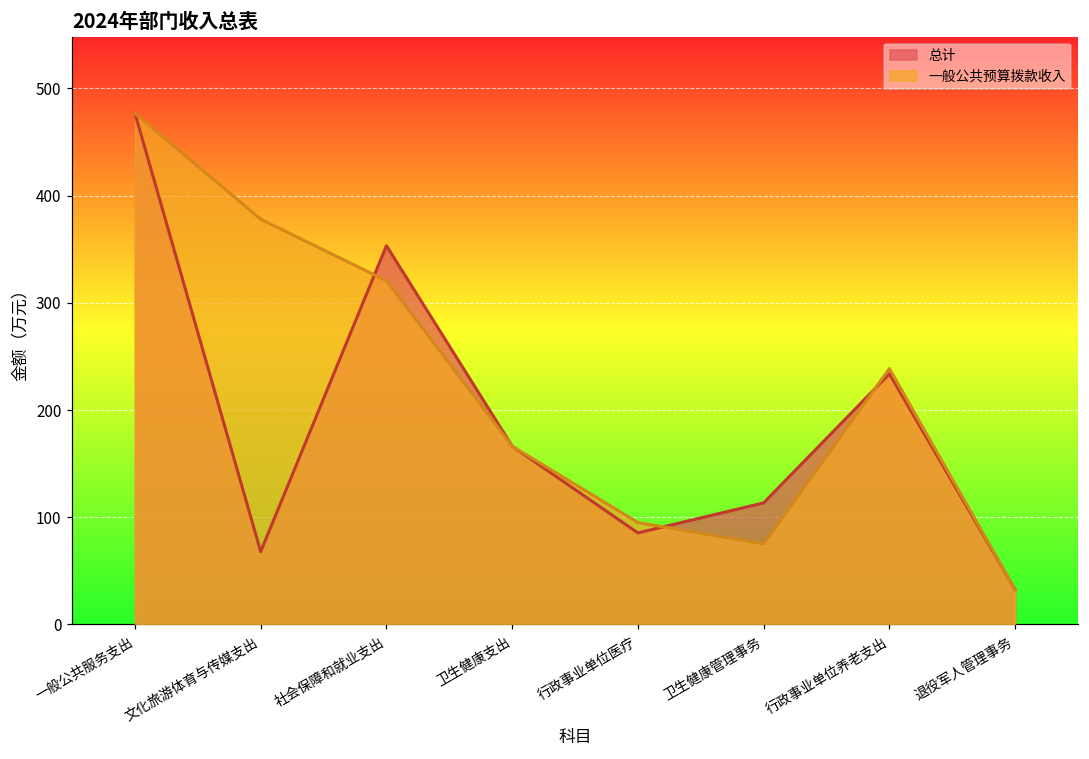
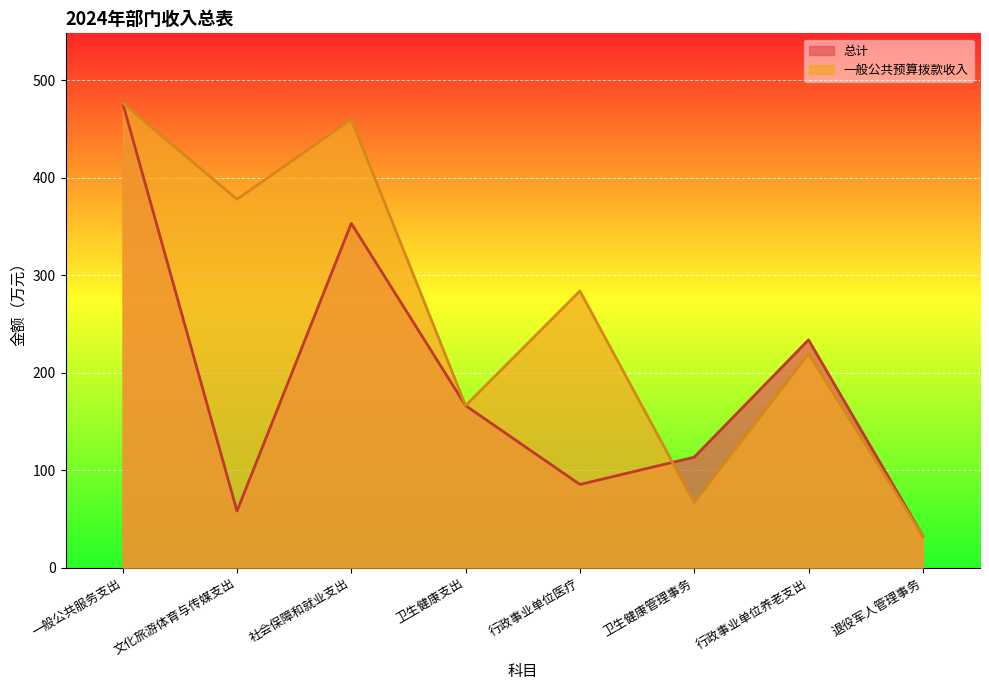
总计, 文化旅游体育与传媒支出: 70 -> 60
一般公共预算拨款收入, 社会保障和就业支出: 320 -> 460
一般公共预算拨款收入, 行政事业单位医疗: 100 -> 280
一般公共预算拨款收入, 卫生健康管理事务: 80 -> 70
一般公共预算拨款收入, 行政事业单位养老支出: 240 -> 220
